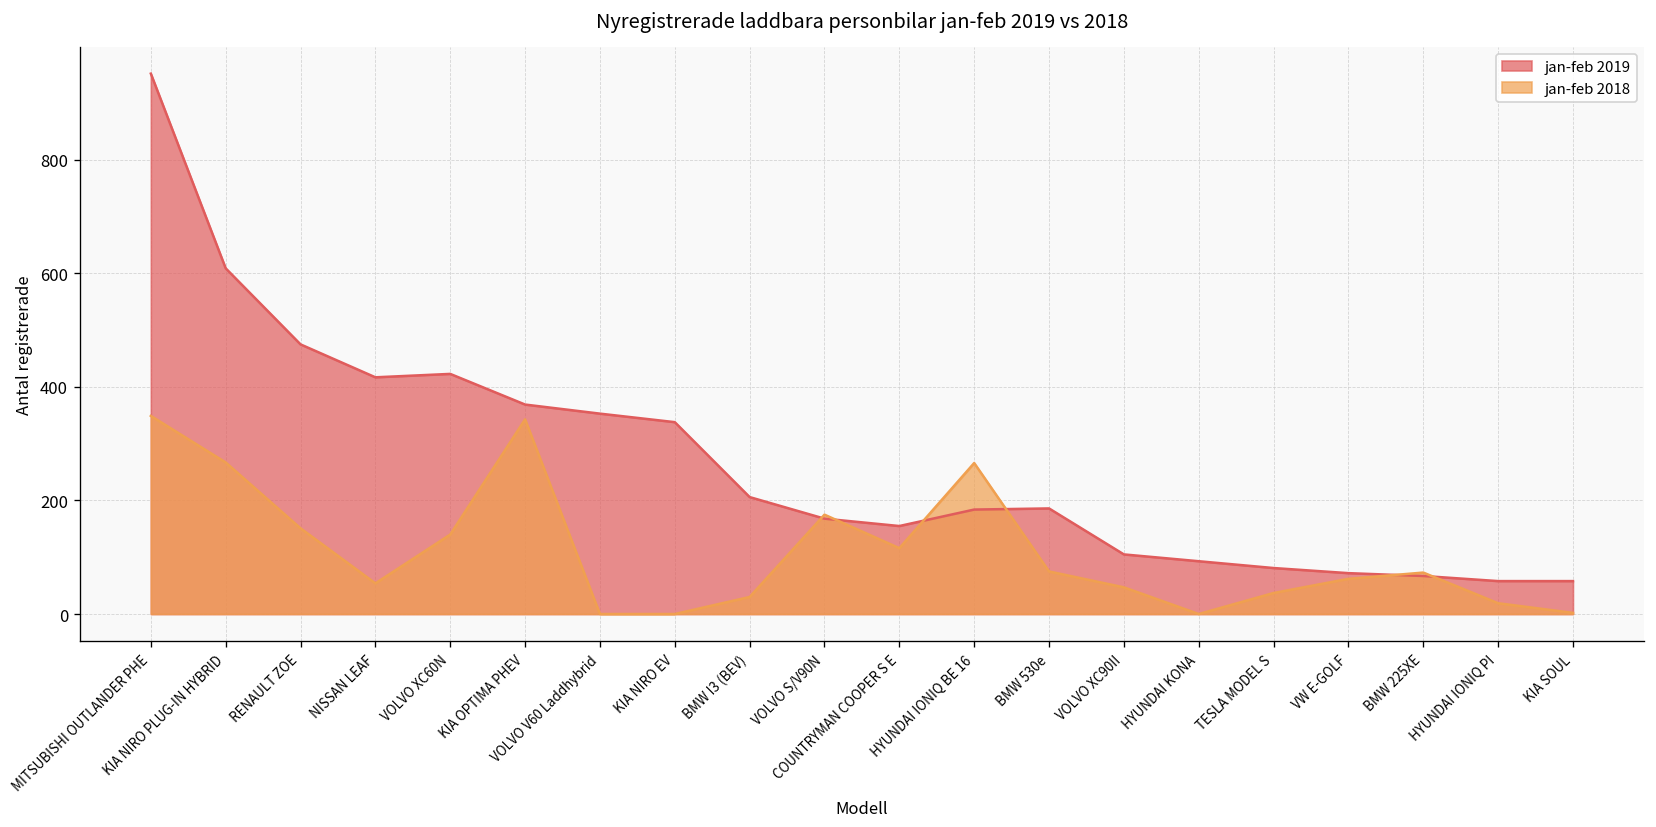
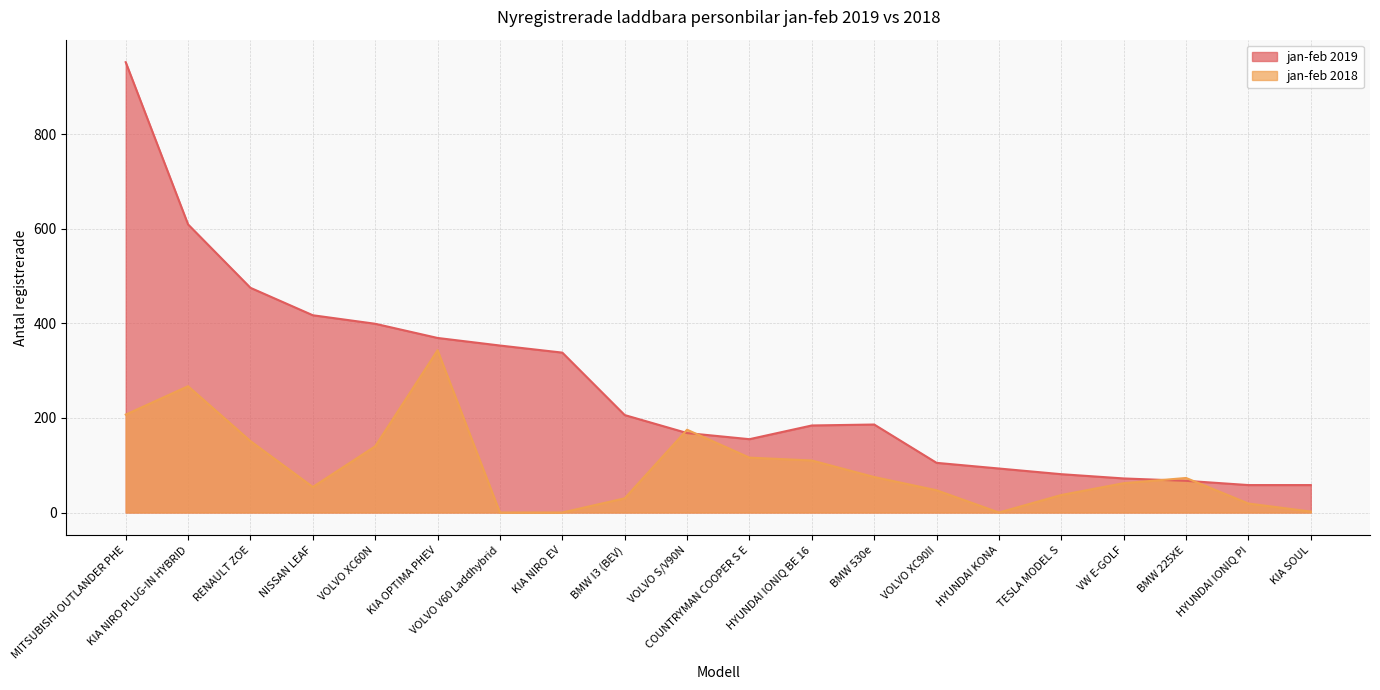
jan-feb 2018, MITSUBISHI OUTLANDER PHE: 350 -> 210
jan-feb 2019, VOLVO XC60N: 420 -> 400
jan-feb 2018, HYUNDAI IONIQ BE 16: 270 -> 110
